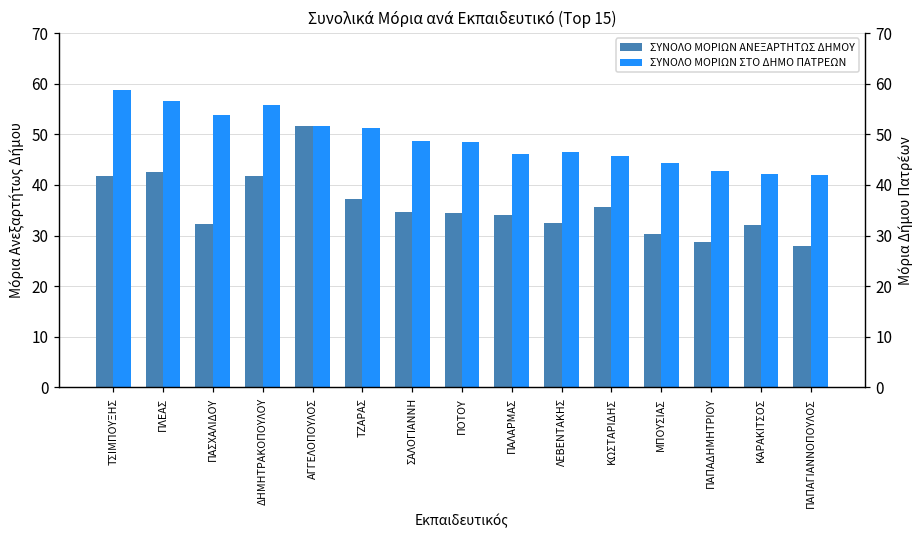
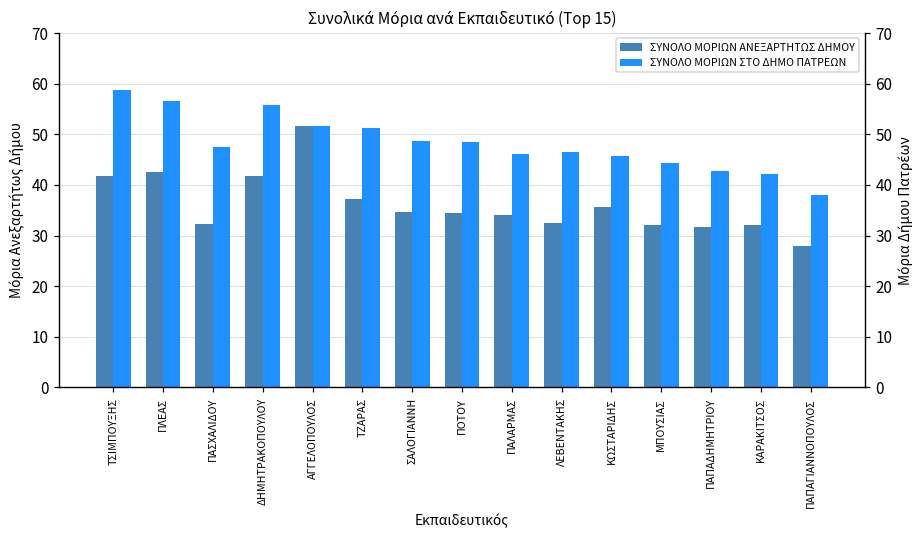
ΣΥΝΟΛΟ ΜΟΡΙΩΝ ΣΤΟ ΔΗΜΟ ΠΑΤΡΕΩΝ, ΠΑΣΧΑΛΙΔΟΥ: 54 -> 47
ΣΥΝΟΛΟ ΜΟΡΙΩΝ ΑΝΕΞΑΡΤΗΤΩΣ ΔΗΜΟΥ, ΜΠΟΥΣΙΑΣ: 30 -> 32
ΣΥΝΟΛΟ ΜΟΡΙΩΝ ΑΝΕΞΑΡΤΗΤΩΣ ΔΗΜΟΥ, ΠΑΠΑΔΗΜΗΤΡΙΟΥ: 29 -> 32
ΣΥΝΟΛΟ ΜΟΡΙΩΝ ΣΤΟ ΔΗΜΟ ΠΑΤΡΕΩΝ, ΠΑΠΑΓΙΑΝΝΟΠΟΥΛΟΣ: 42 -> 38
